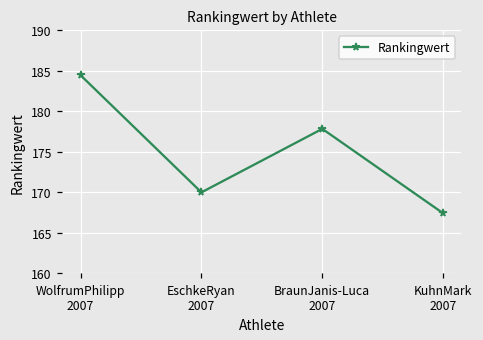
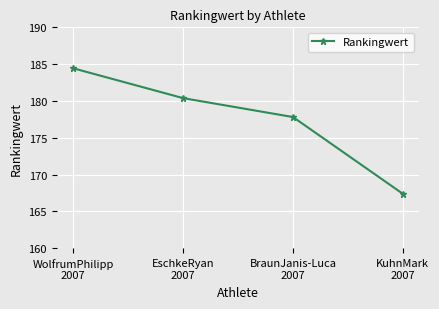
EschkeRyan 2007: 170 -> 180
